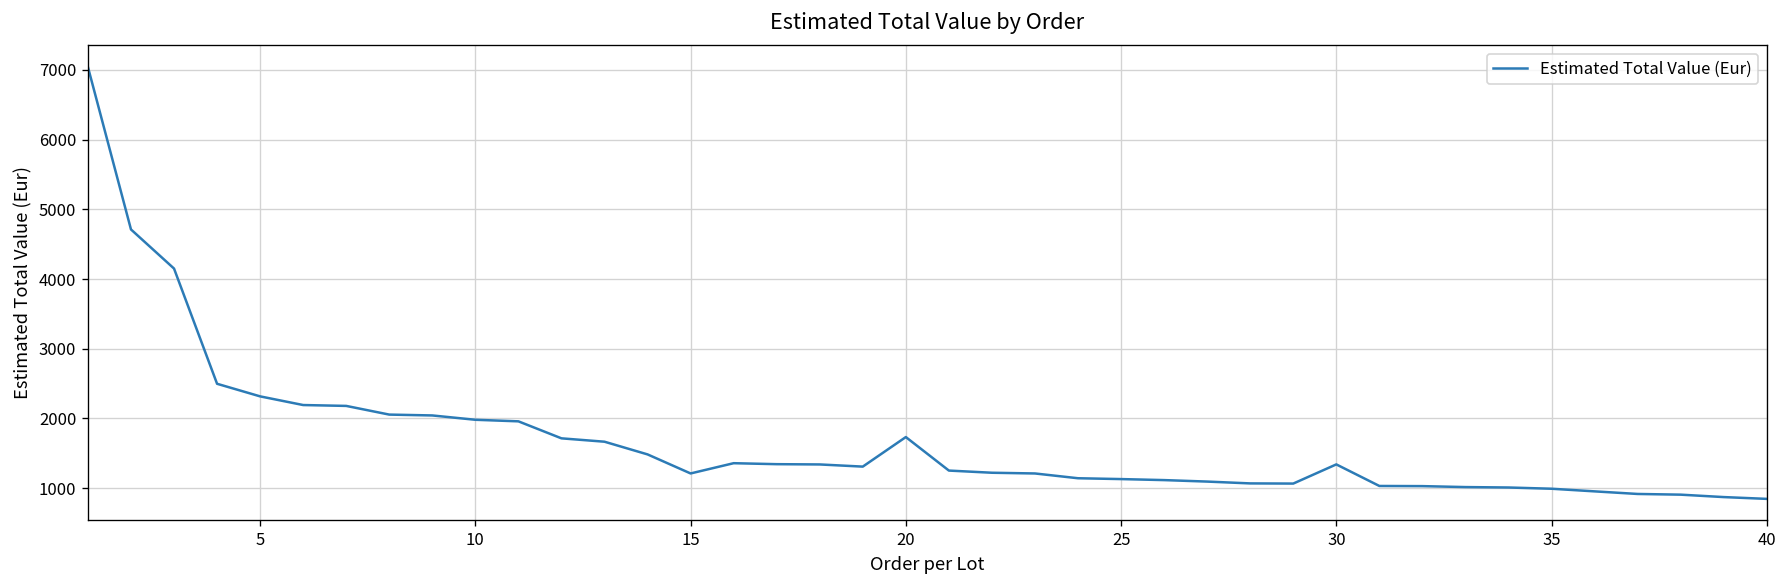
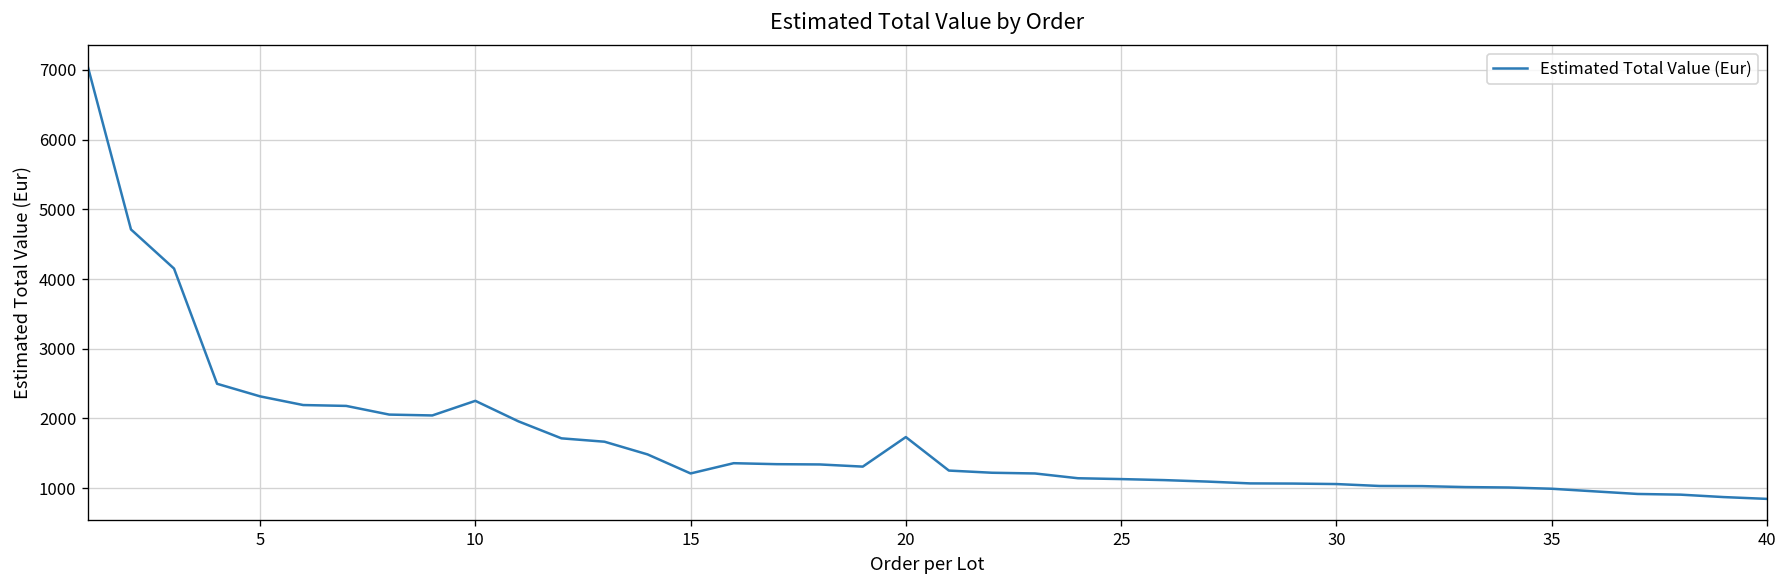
10: 2000 -> 2300
30: 1300 -> 1100
